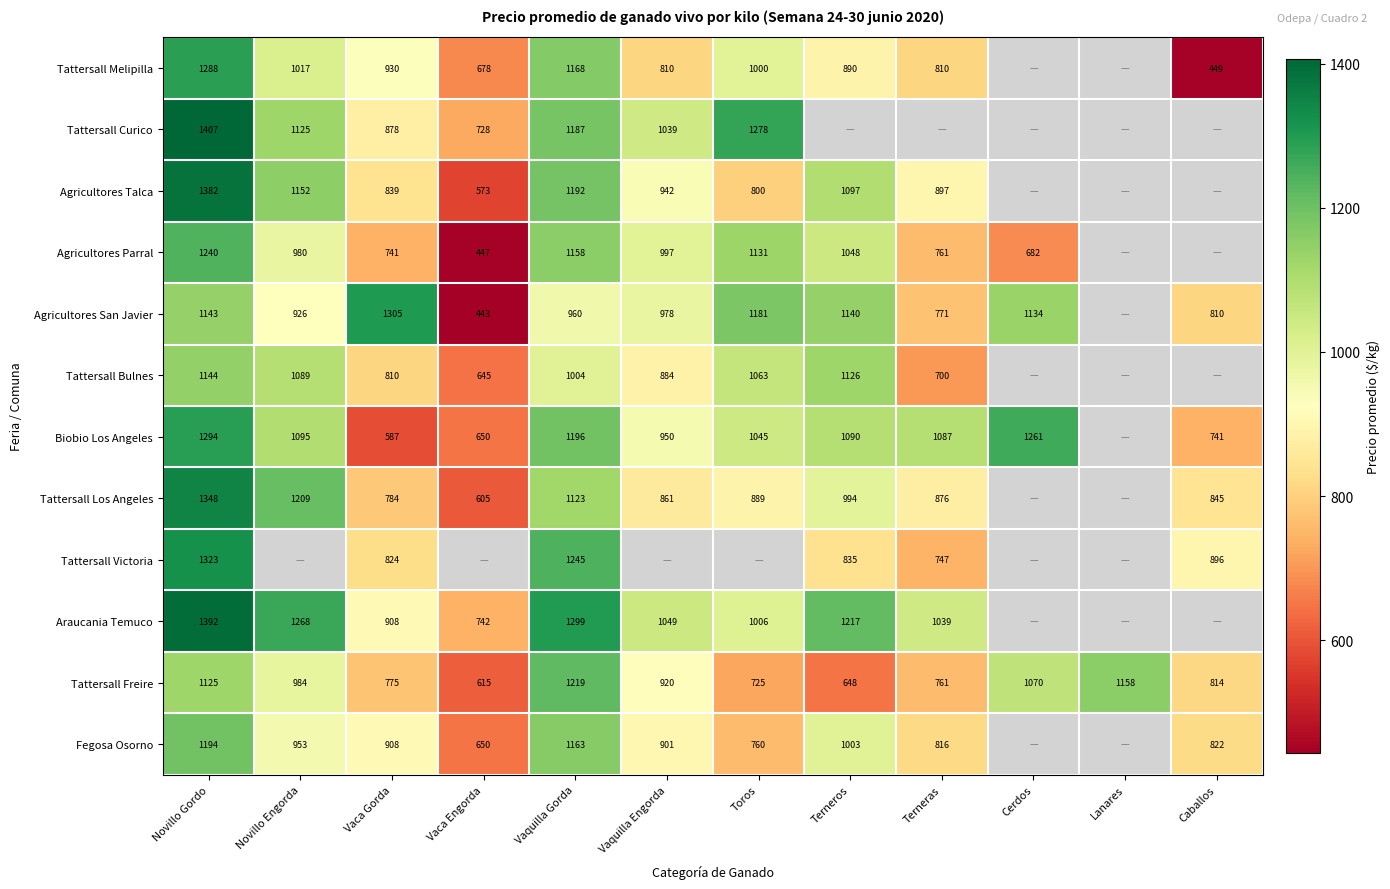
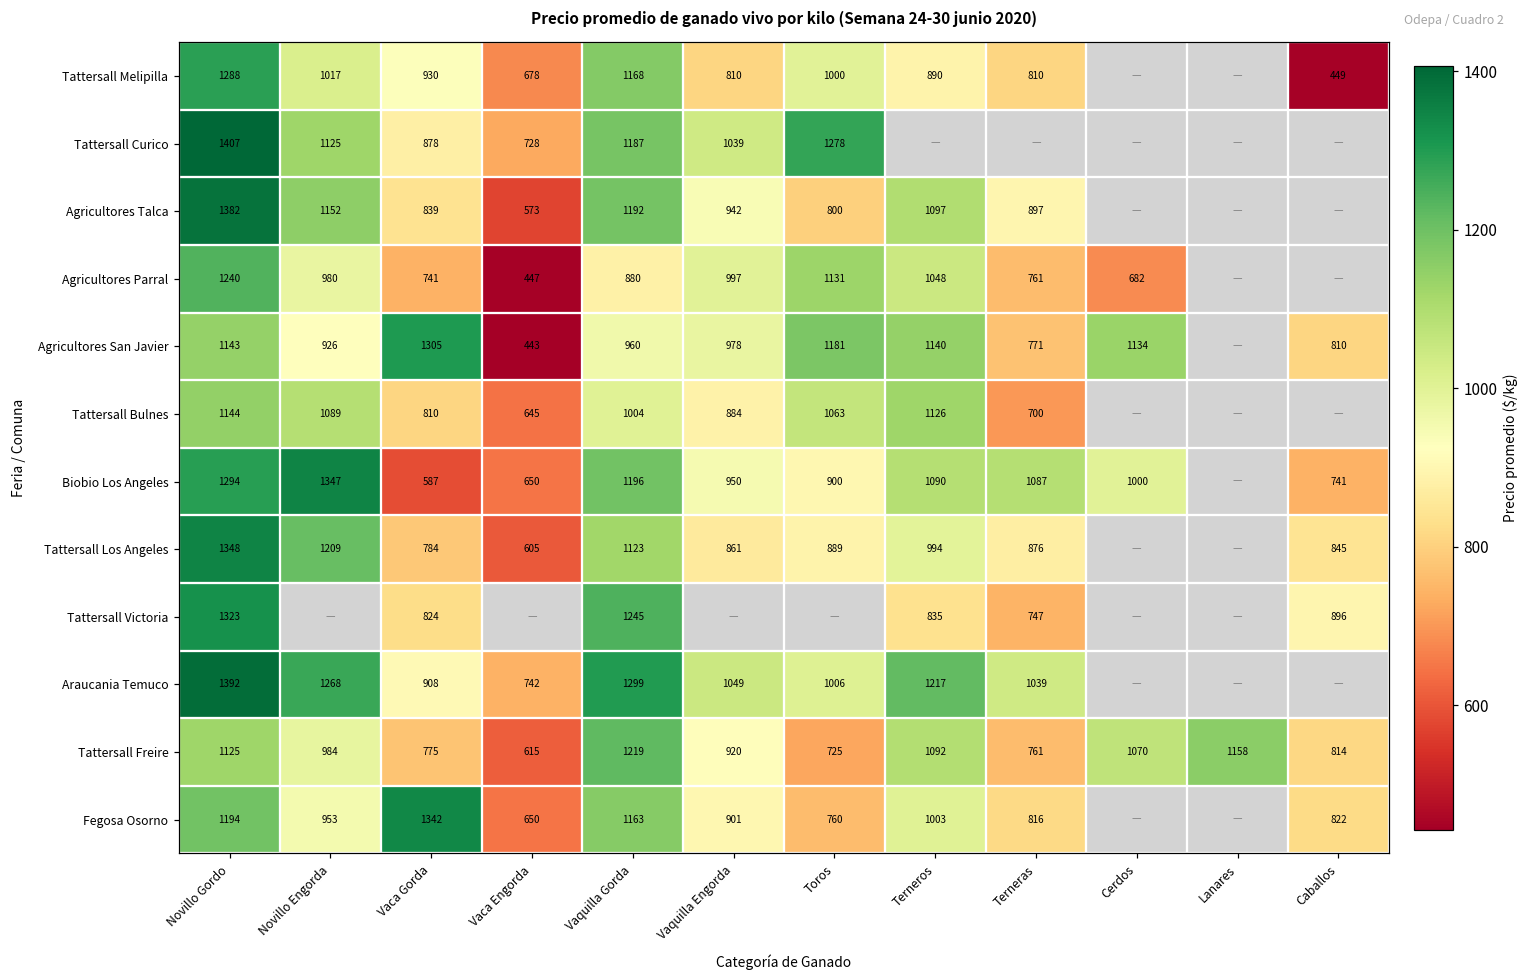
Agricultores Parral, Vaquilla Gorda: 1158 -> 880
Biobio Los Angeles, Novillo Engorda: 1095 -> 1347
Biobio Los Angeles, Toros: 1045 -> 900
Biobio Los Angeles, Cerdos: 1261 -> 1000
Tattersall Freire, Terneros: 648 -> 1092
Fegosa Osorno, Vaca Gorda: 908 -> 1342
